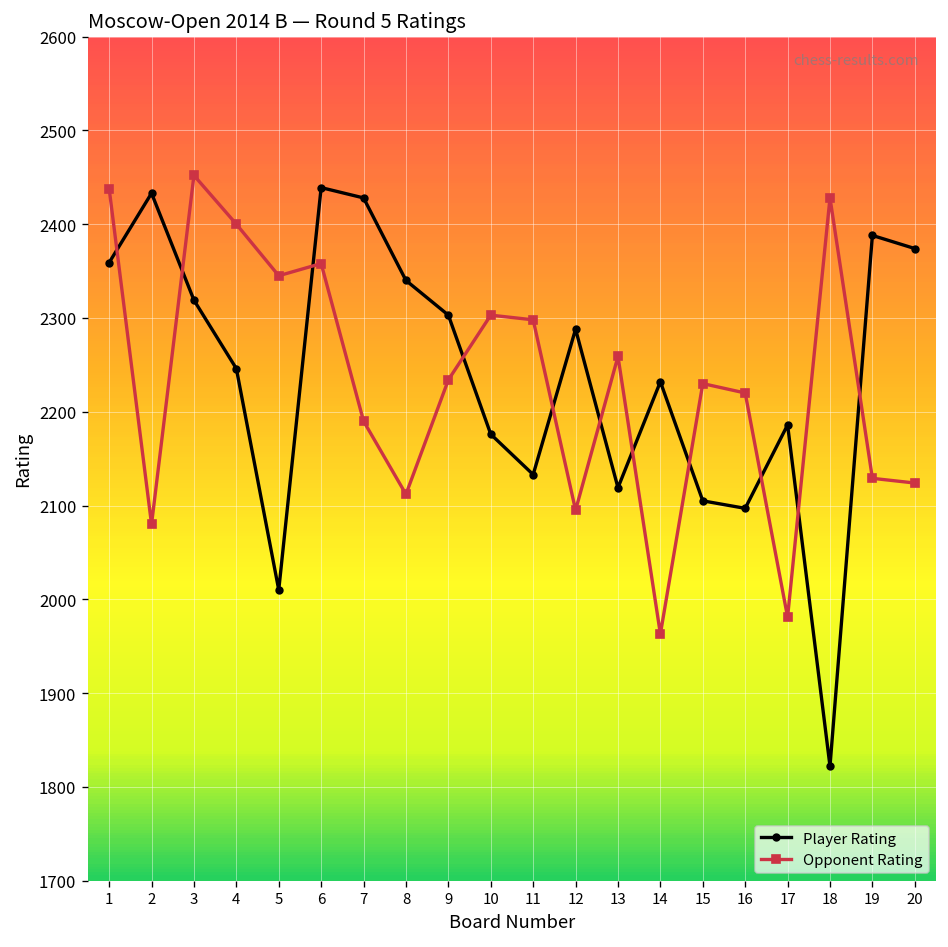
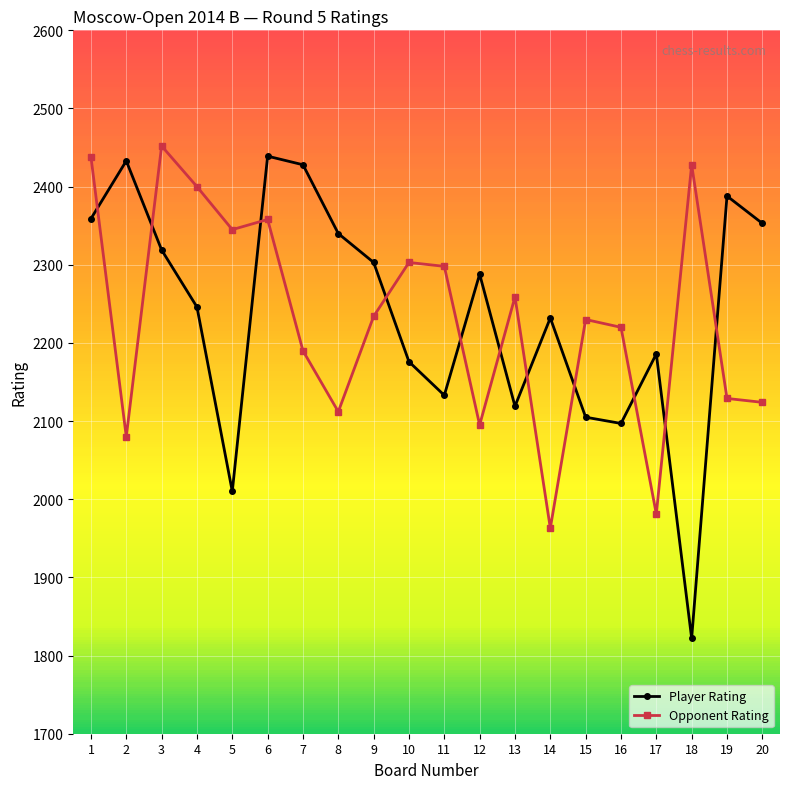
Player Rating, 20: 2370 -> 2350
